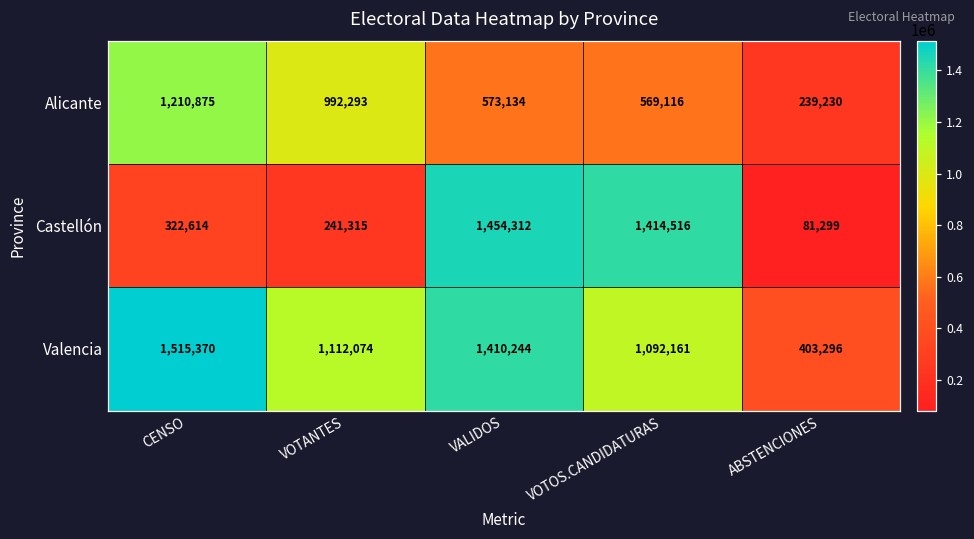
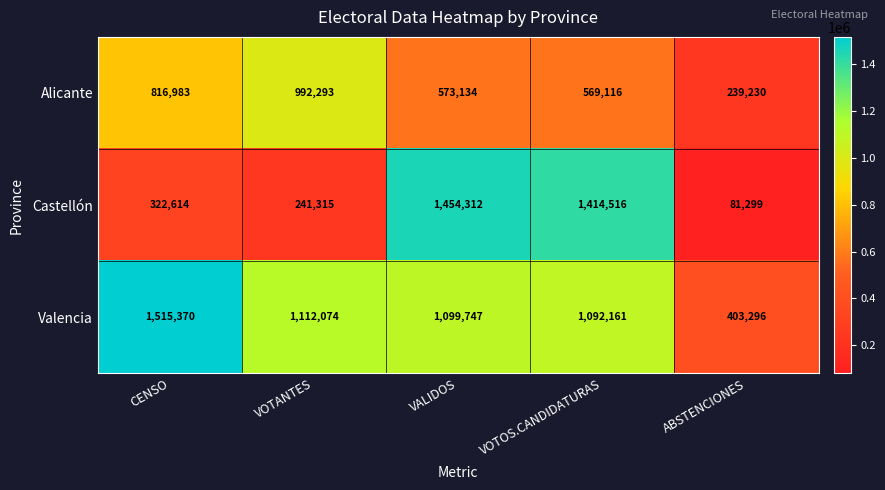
Alicante, CENSO: 1,210,875 -> 816,983
Valencia, VALIDOS: 1,410,244 -> 1,099,747
